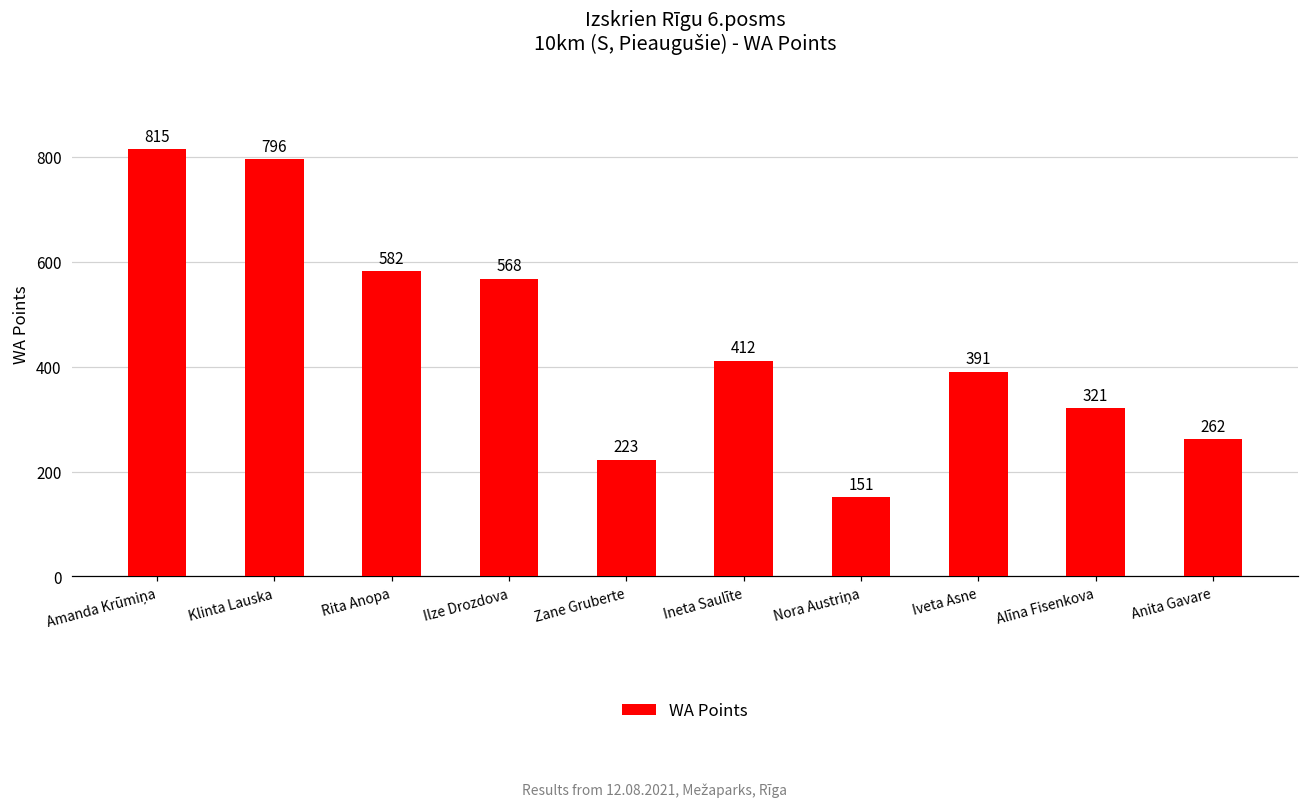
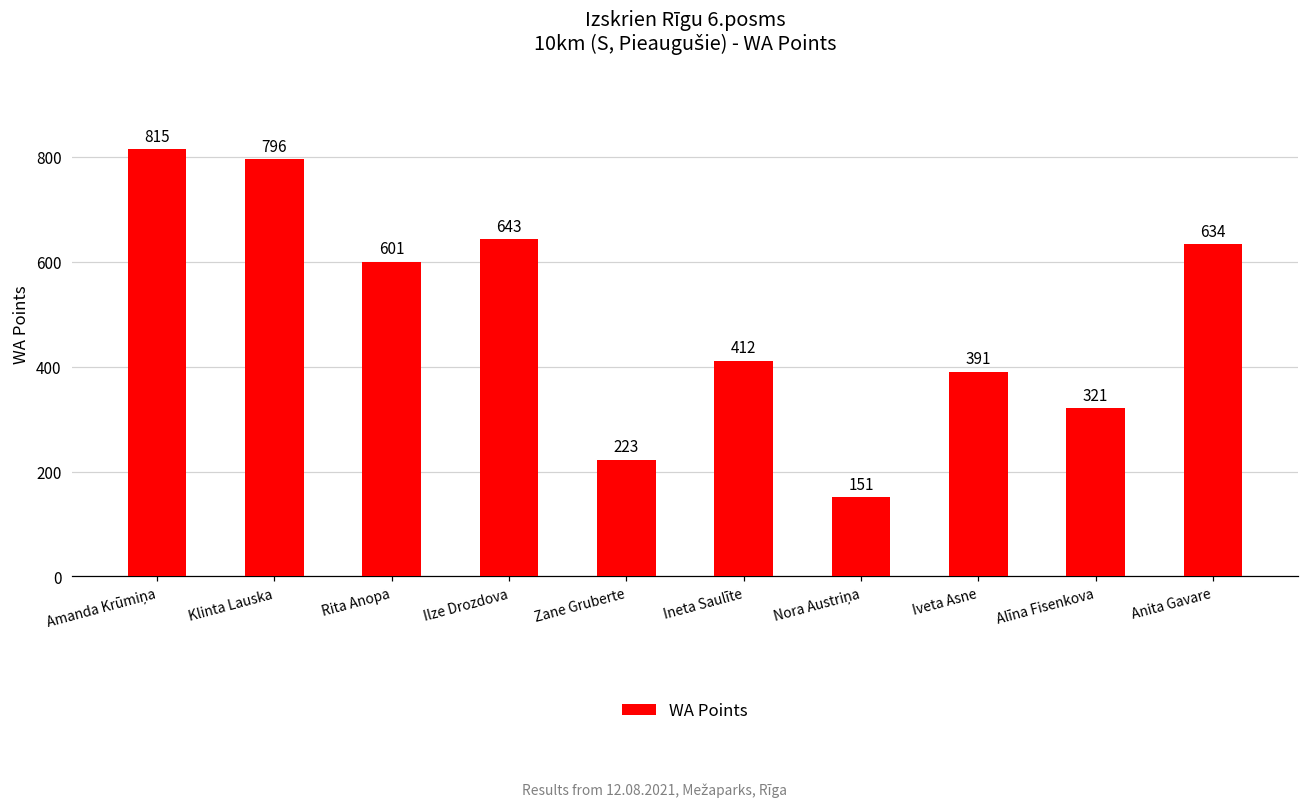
Rita Anopa: 582 -> 601
Ilze Drozdova: 568 -> 643
Anita Gavare: 262 -> 634
